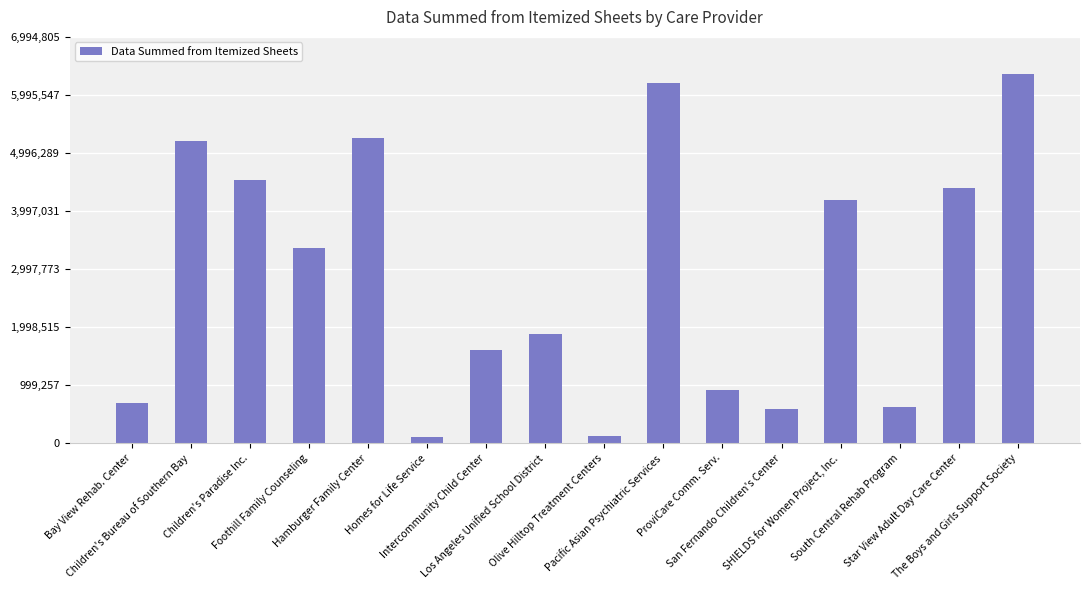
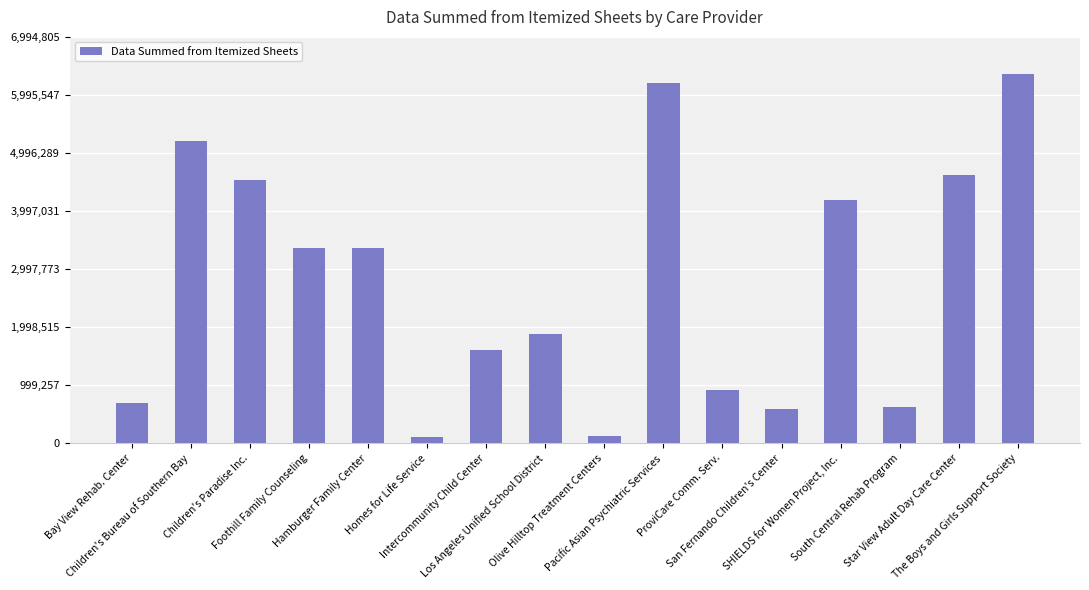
Hamburger Family Center: 5,200,000 -> 3,400,000
Star View Adult Day Care Center: 4,400,000 -> 4,600,000
